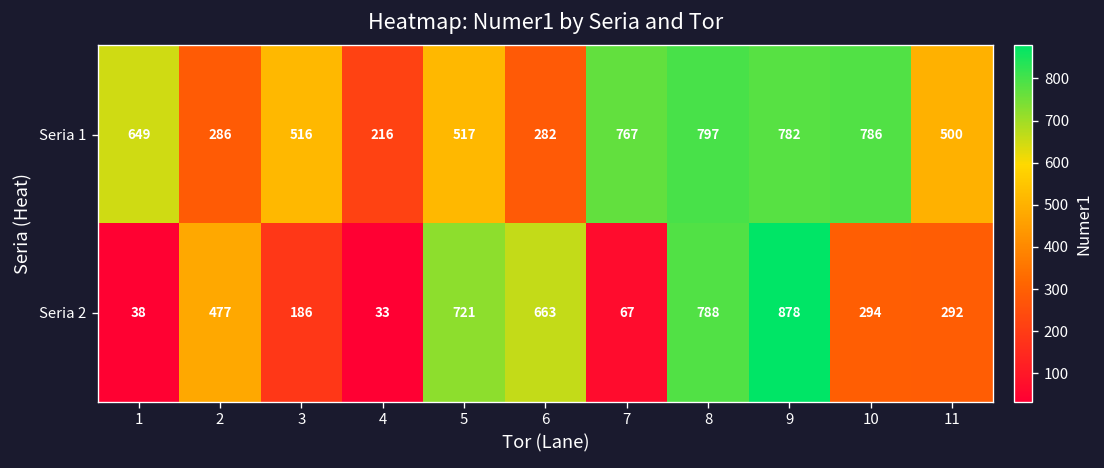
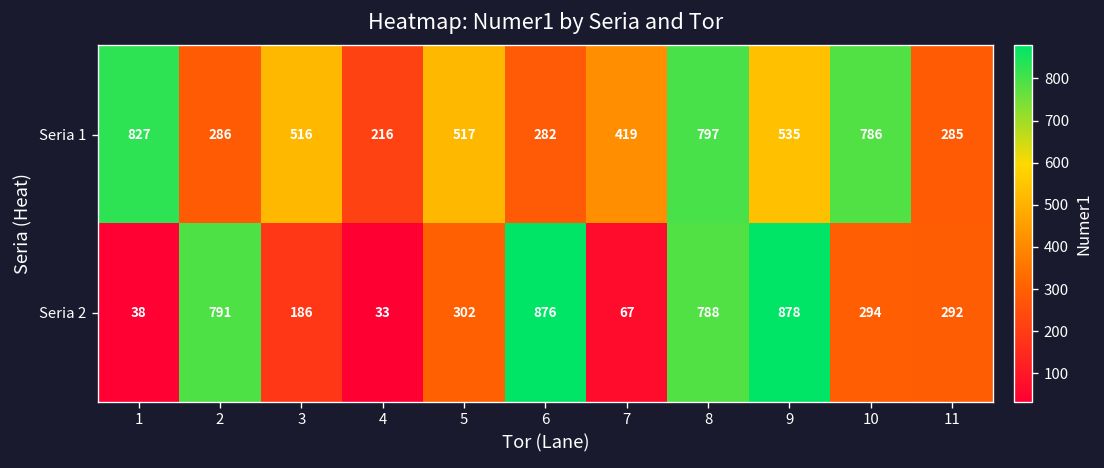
Seria 1, 1: 649 -> 827
Seria 1, 7: 767 -> 419
Seria 1, 9: 782 -> 535
Seria 1, 11: 500 -> 285
Seria 2, 2: 477 -> 791
Seria 2, 5: 721 -> 302
Seria 2, 6: 663 -> 876
